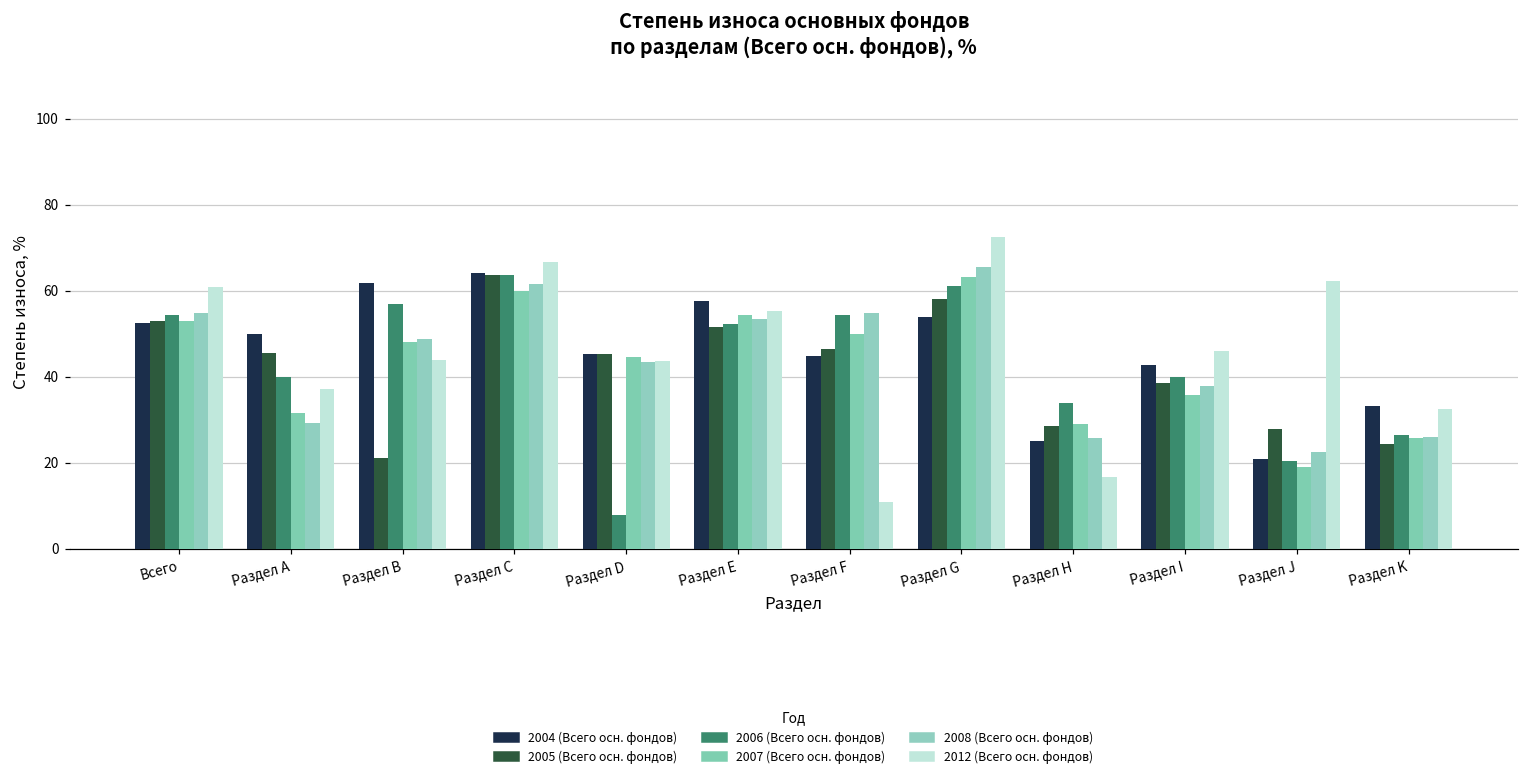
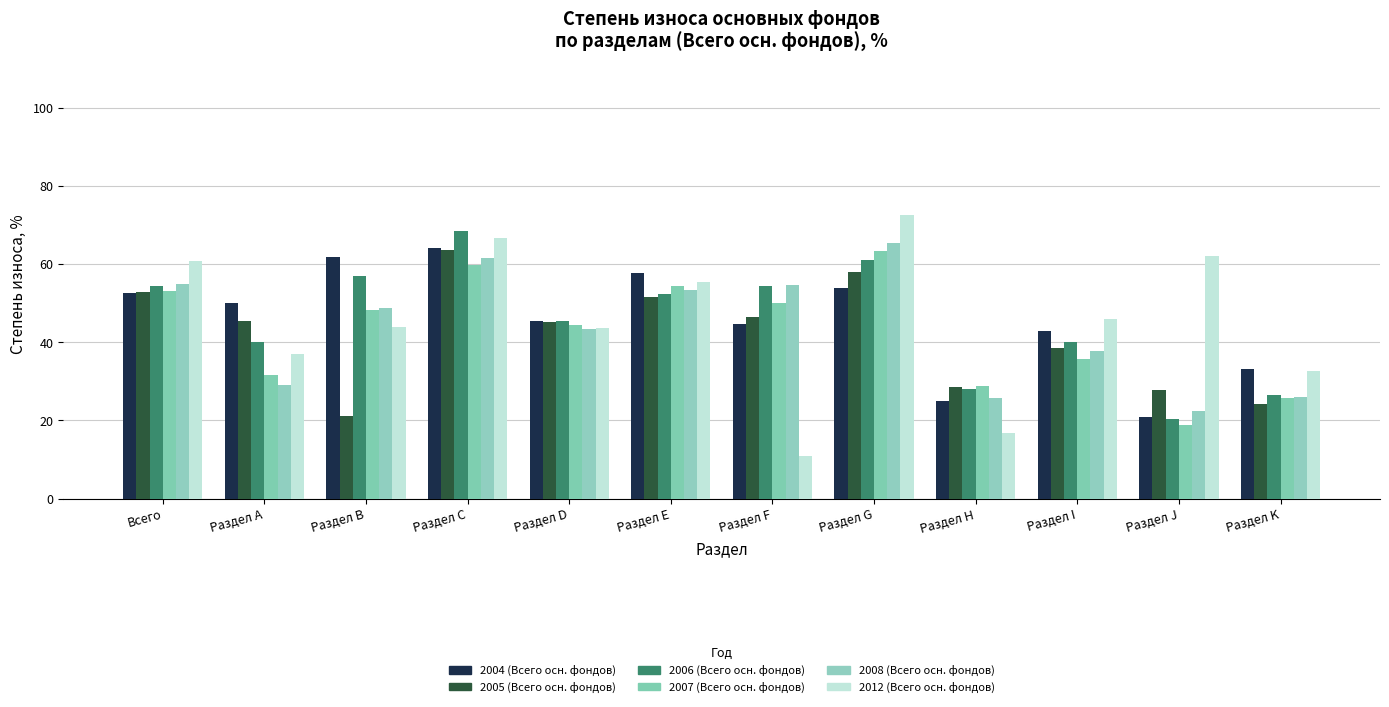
2006 (Всего осн. фондов), Раздел С: 64 -> 69
2006 (Всего осн. фондов), Раздел D: 8 -> 45
2006 (Всего осн. фондов), Раздел Н: 34 -> 28
